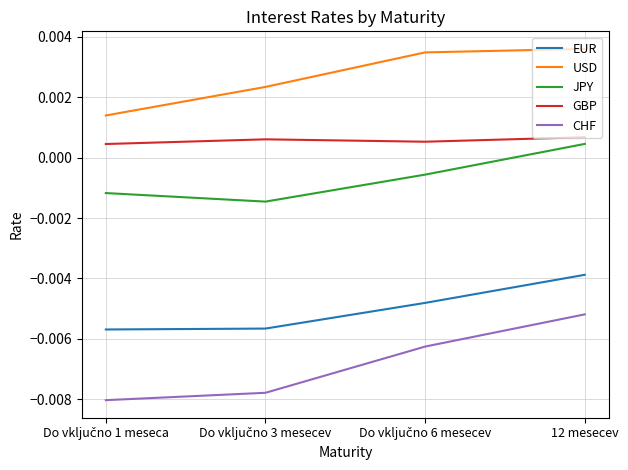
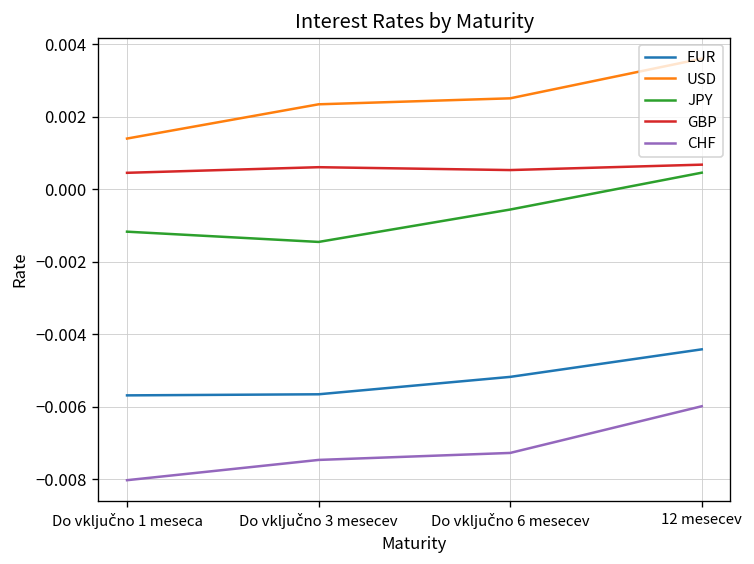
CHF, Do vključno 3 mesecev: -0.0078 -> -0.0075
EUR, Do vključno 6 mesecev: -0.0048 -> -0.0052
USD, Do vključno 6 mesecev: 0.0035 -> 0.0025
CHF, Do vključno 6 mesecev: -0.0063 -> -0.0073
EUR, 12 mesecev: -0.0039 -> -0.0044
CHF, 12 mesecev: -0.0052 -> -0.0060
